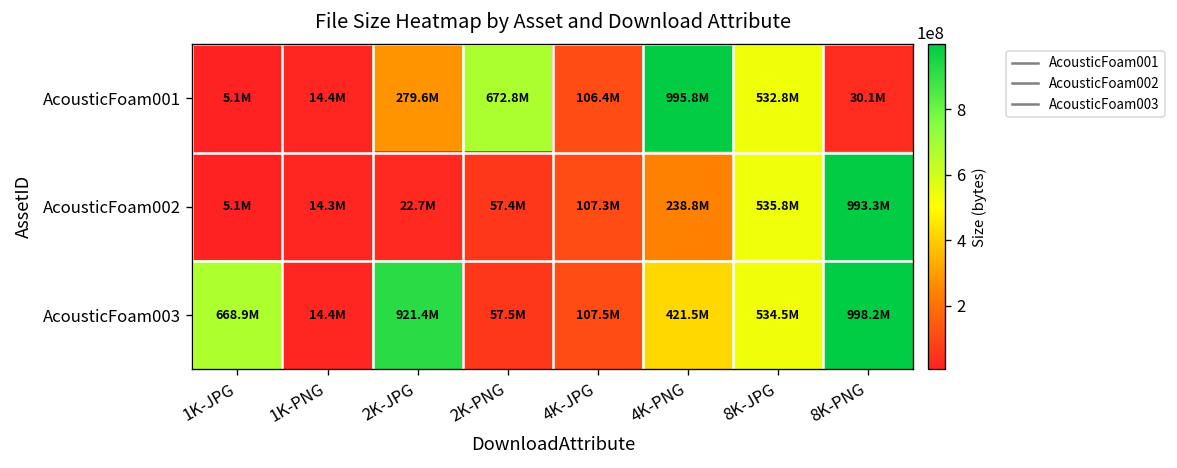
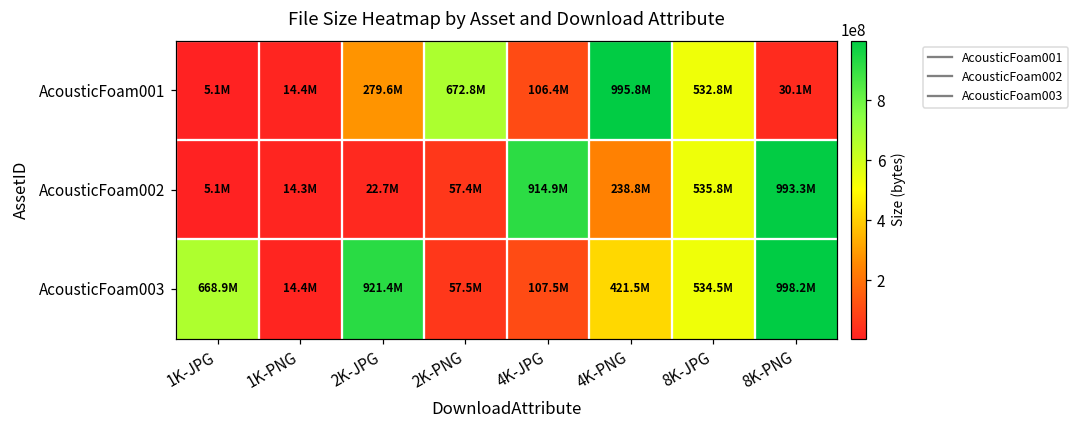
AcousticFoam002, 4K-JPG: 107.3M -> 914.9M
